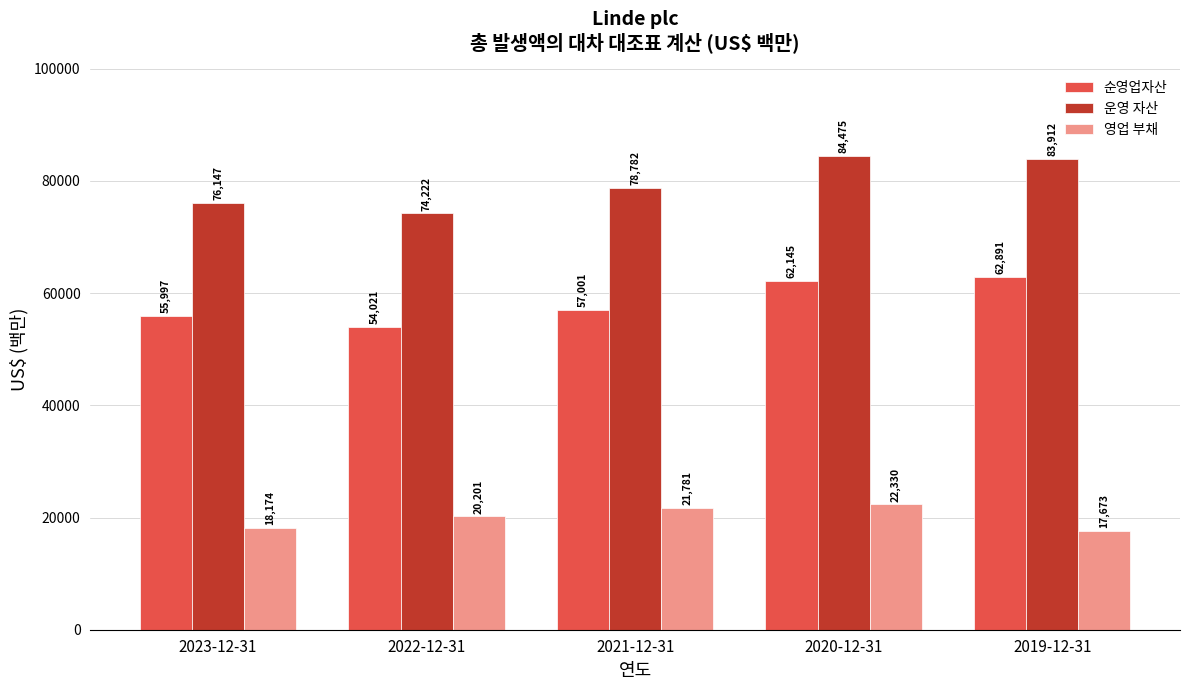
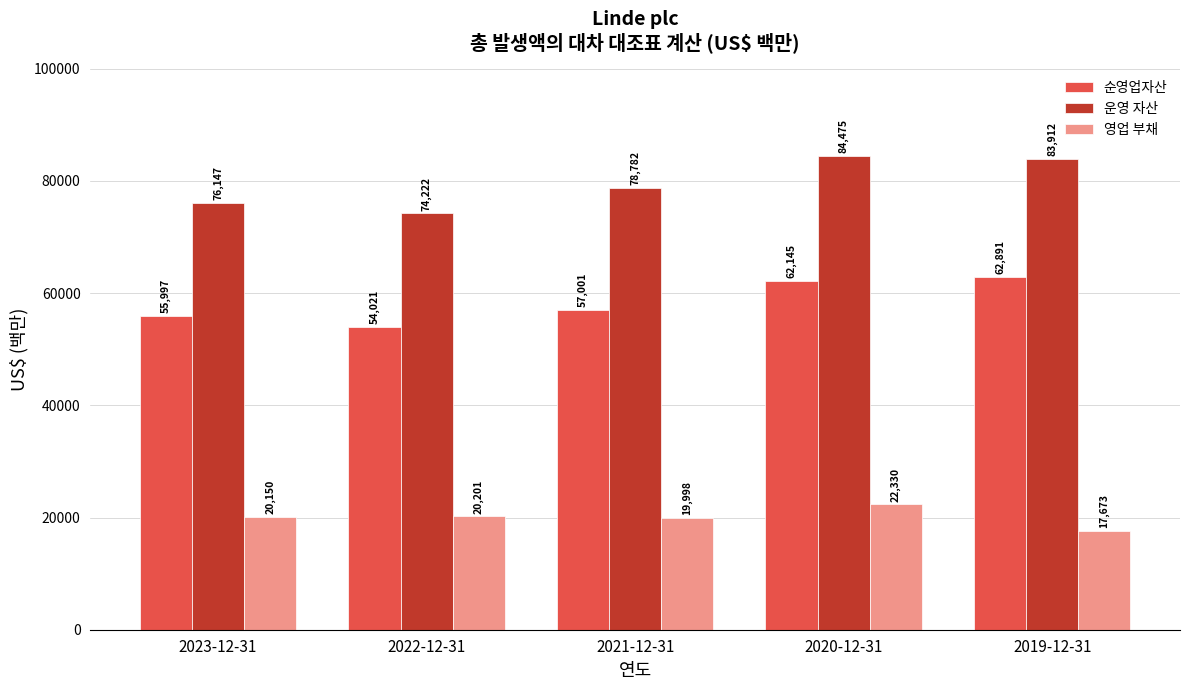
영업 부채, 2023-12-31: 18,174 -> 20,150
영업 부채, 2021-12-31: 21,781 -> 19,998
